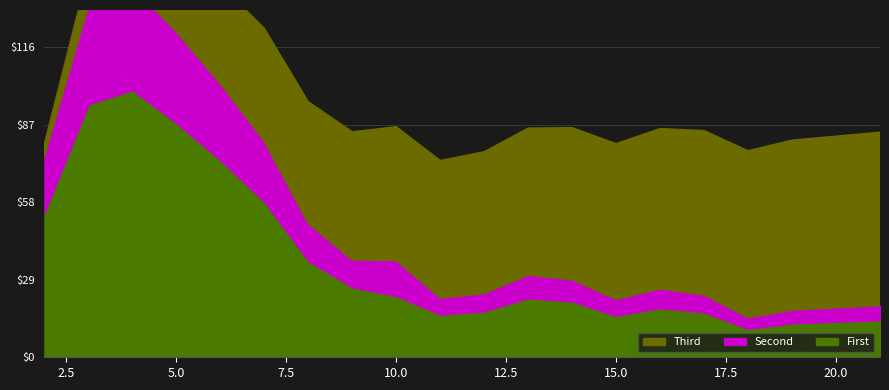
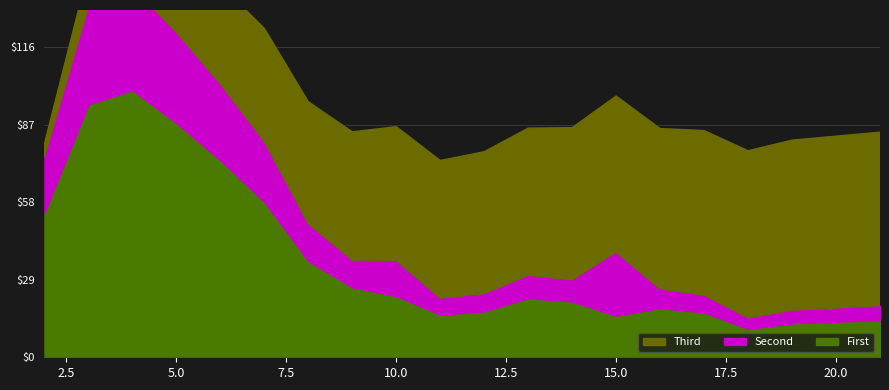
Second, 15.0: $6 -> $24
